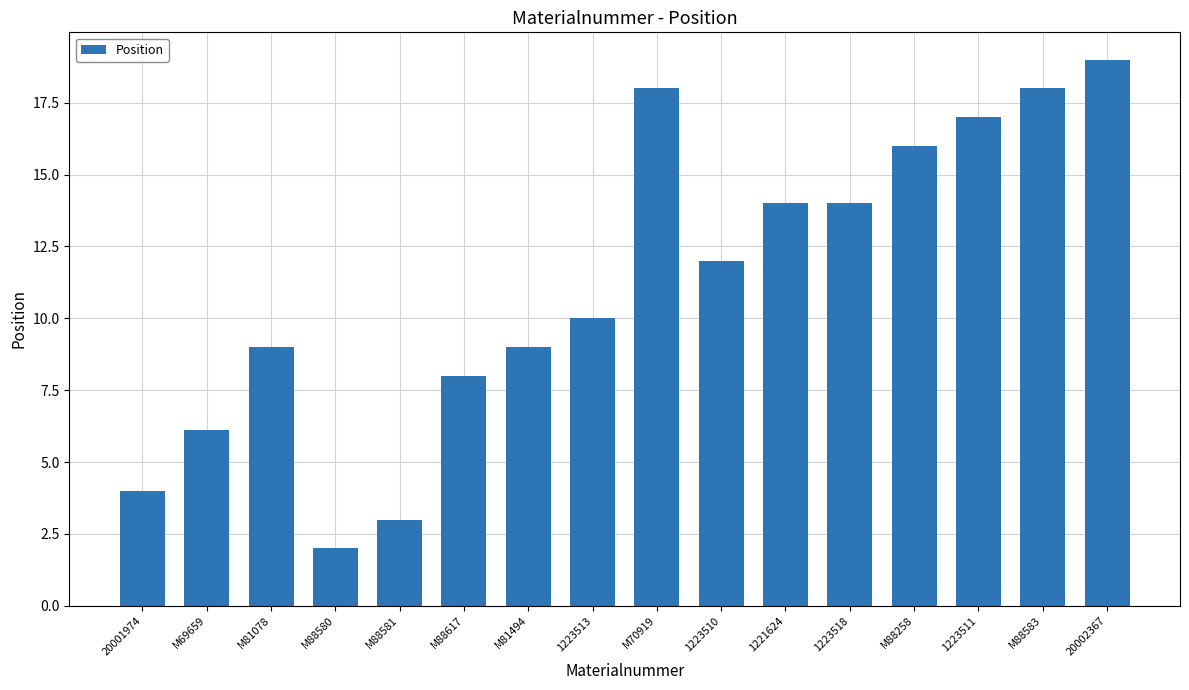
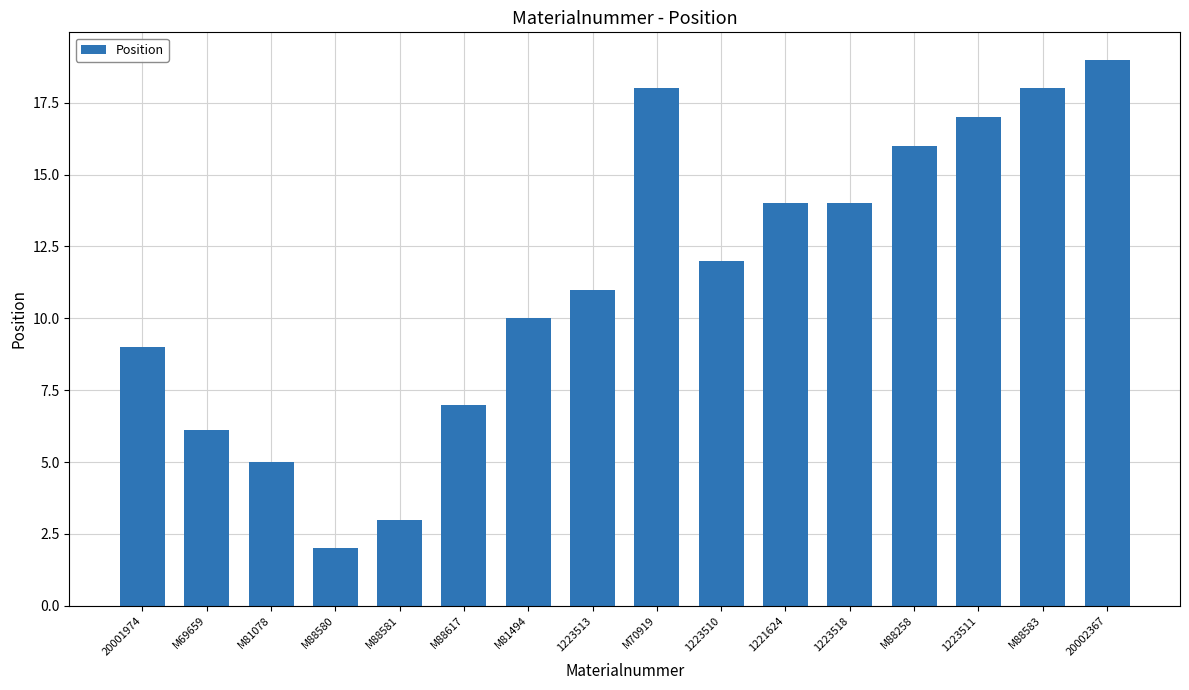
20001974: 4 -> 9
M81078: 9 -> 5
M88617: 8 -> 7
M81494: 9 -> 10
1223513: 10 -> 11
